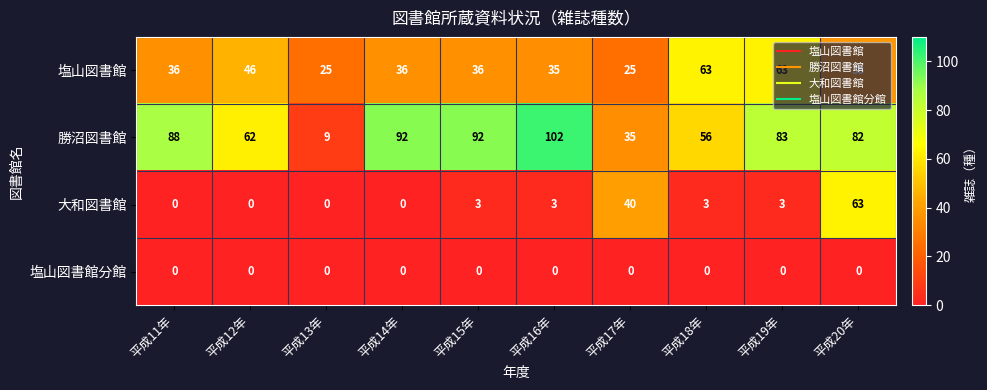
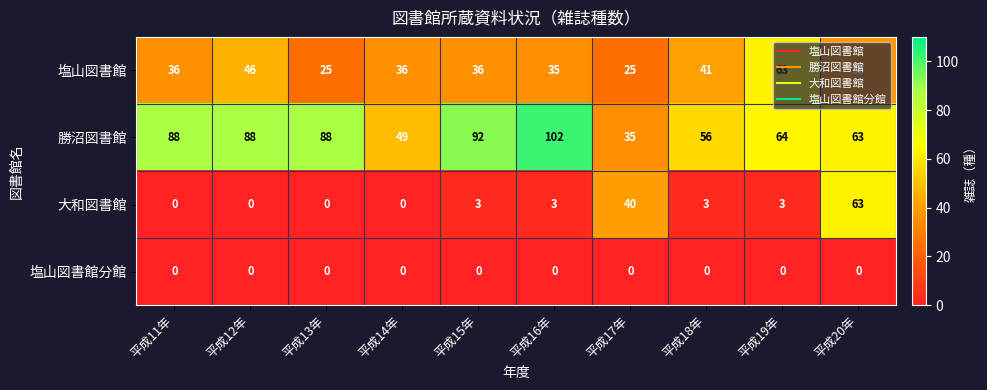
塩山図書館, 平成18年: 63 -> 41
勝沼図書館, 平成12年: 62 -> 88
勝沼図書館, 平成13年: 9 -> 88
勝沼図書館, 平成14年: 92 -> 49
勝沼図書館, 平成19年: 83 -> 64
勝沼図書館, 平成20年: 82 -> 63
